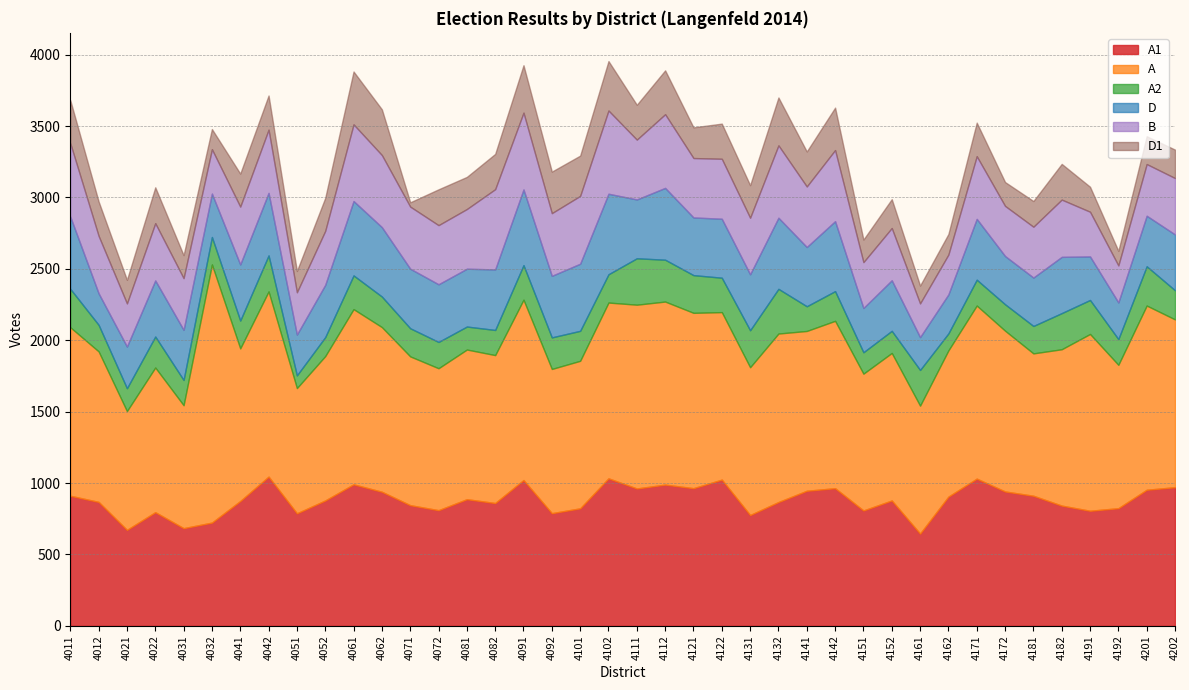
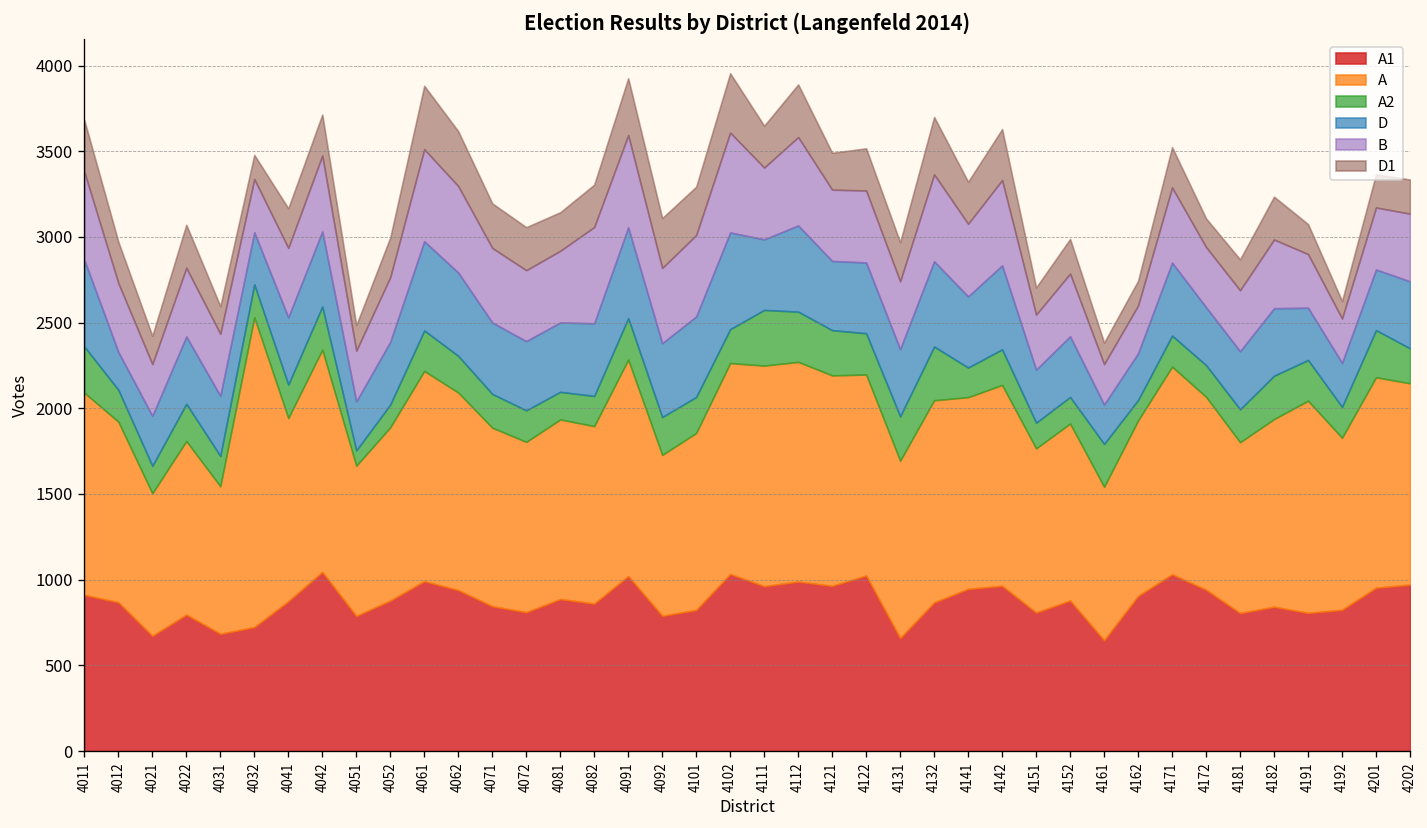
D1, 4071: 30 -> 260
A, 4092: 1010 -> 940
A1, 4131: 780 -> 660
A1, 4181: 910 -> 810
A, 4201: 1290 -> 1230
